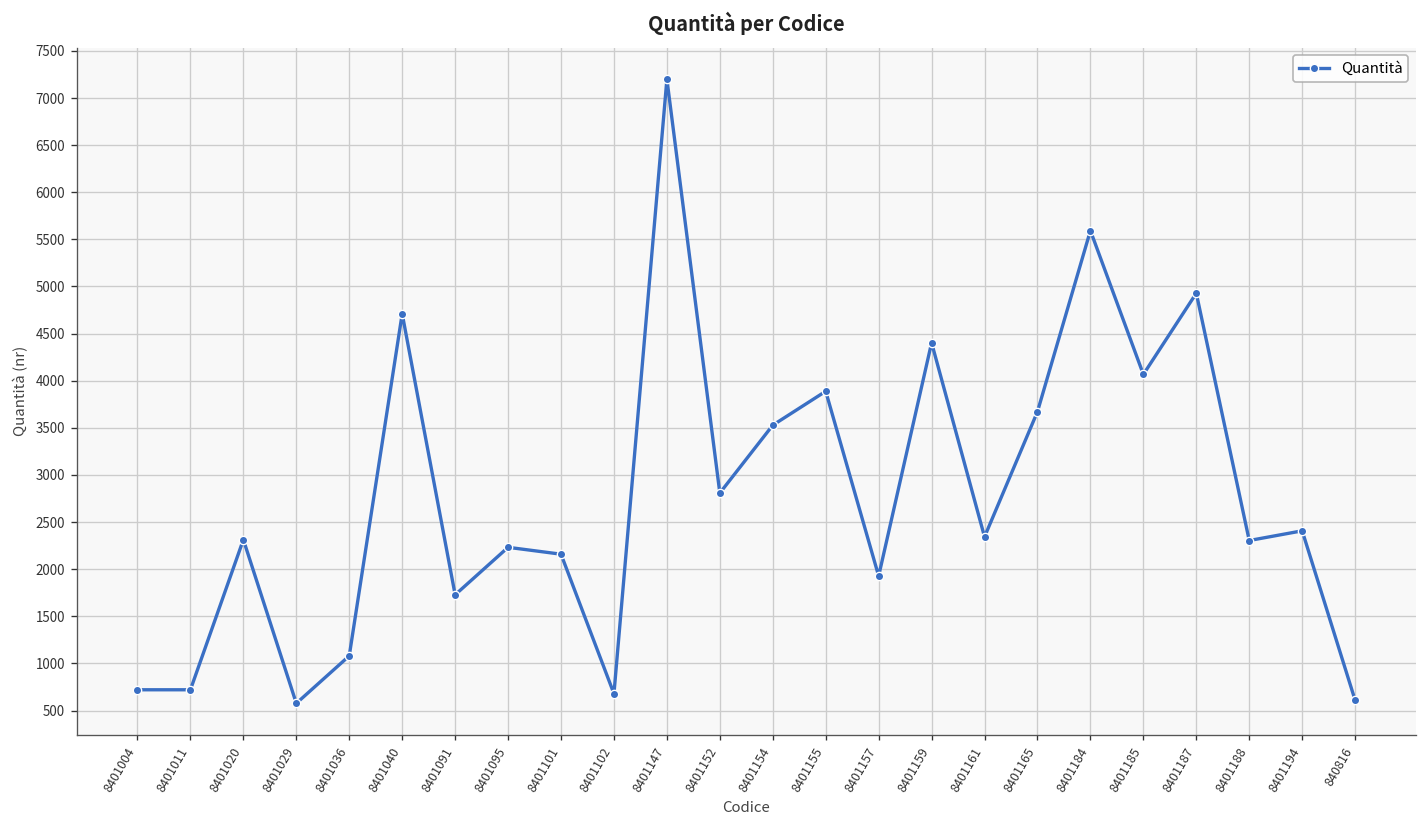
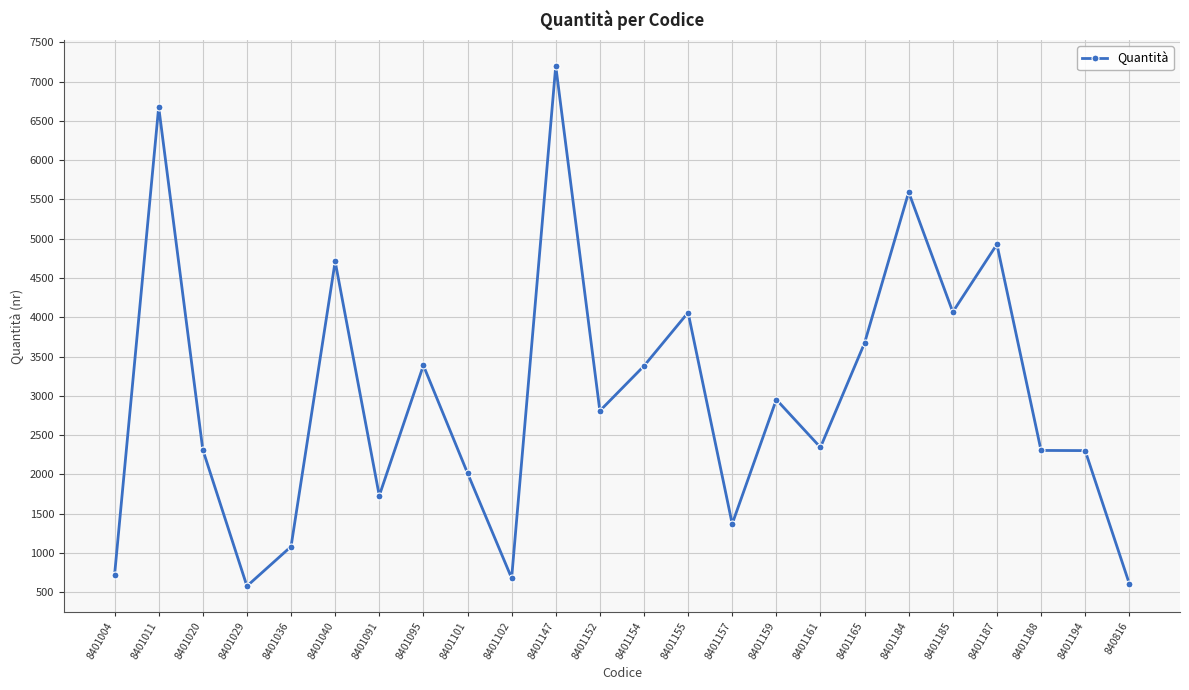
8401011: 700 -> 6700
8401095: 2200 -> 3400
8401101: 2200 -> 2000
8401154: 3500 -> 3400
8401155: 3900 -> 4100
8401157: 1900 -> 1400
8401159: 4400 -> 3000
8401194: 2400 -> 2300
